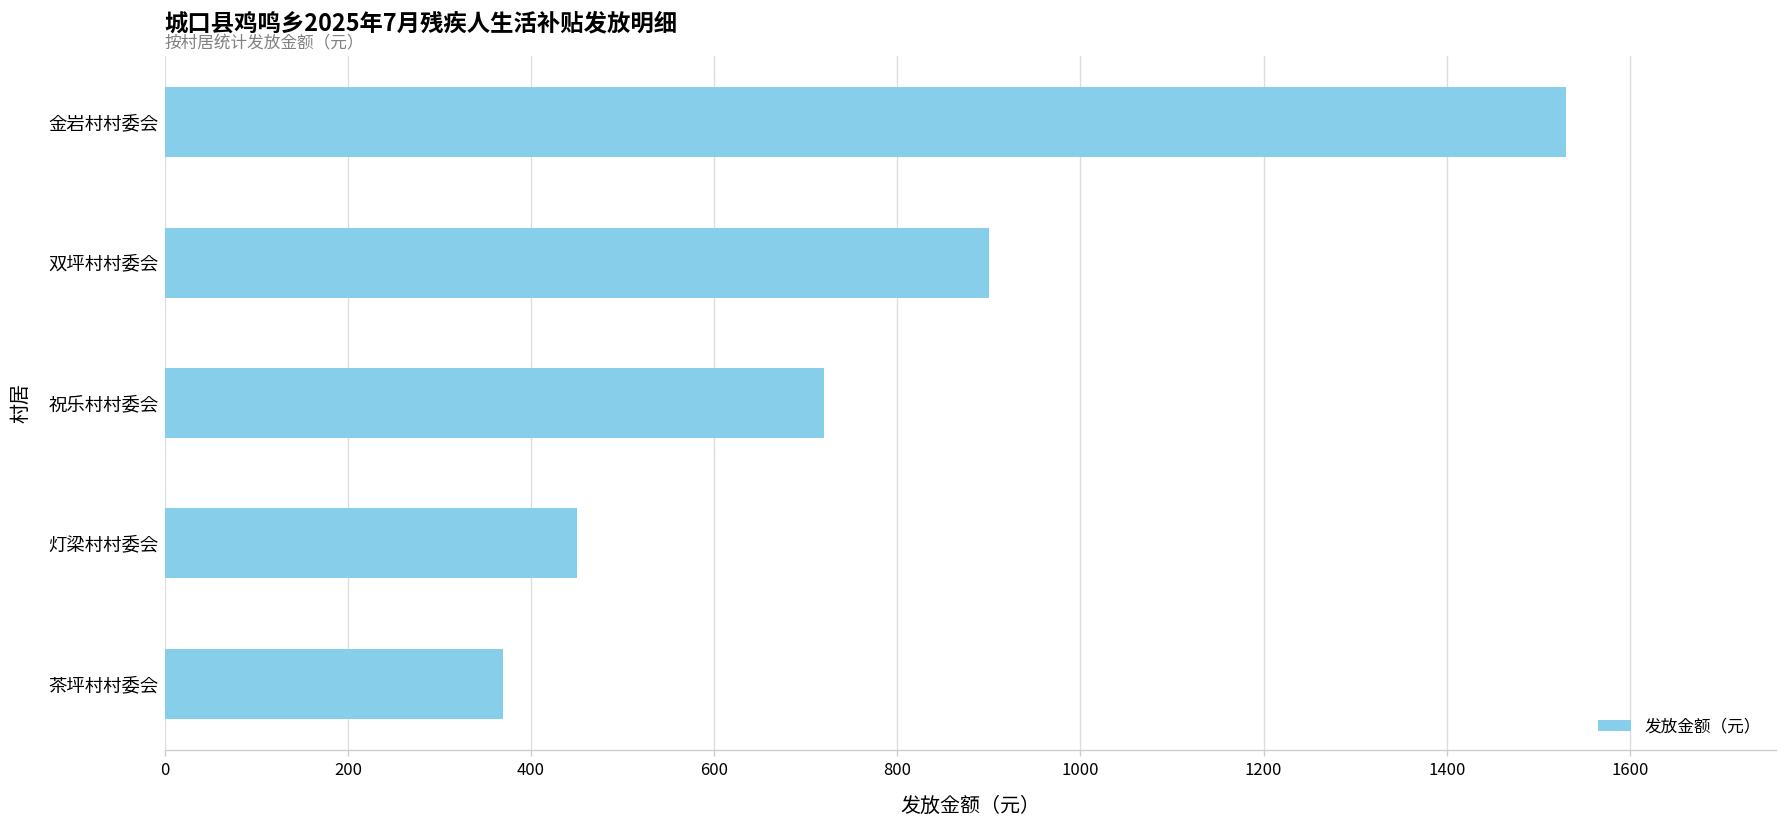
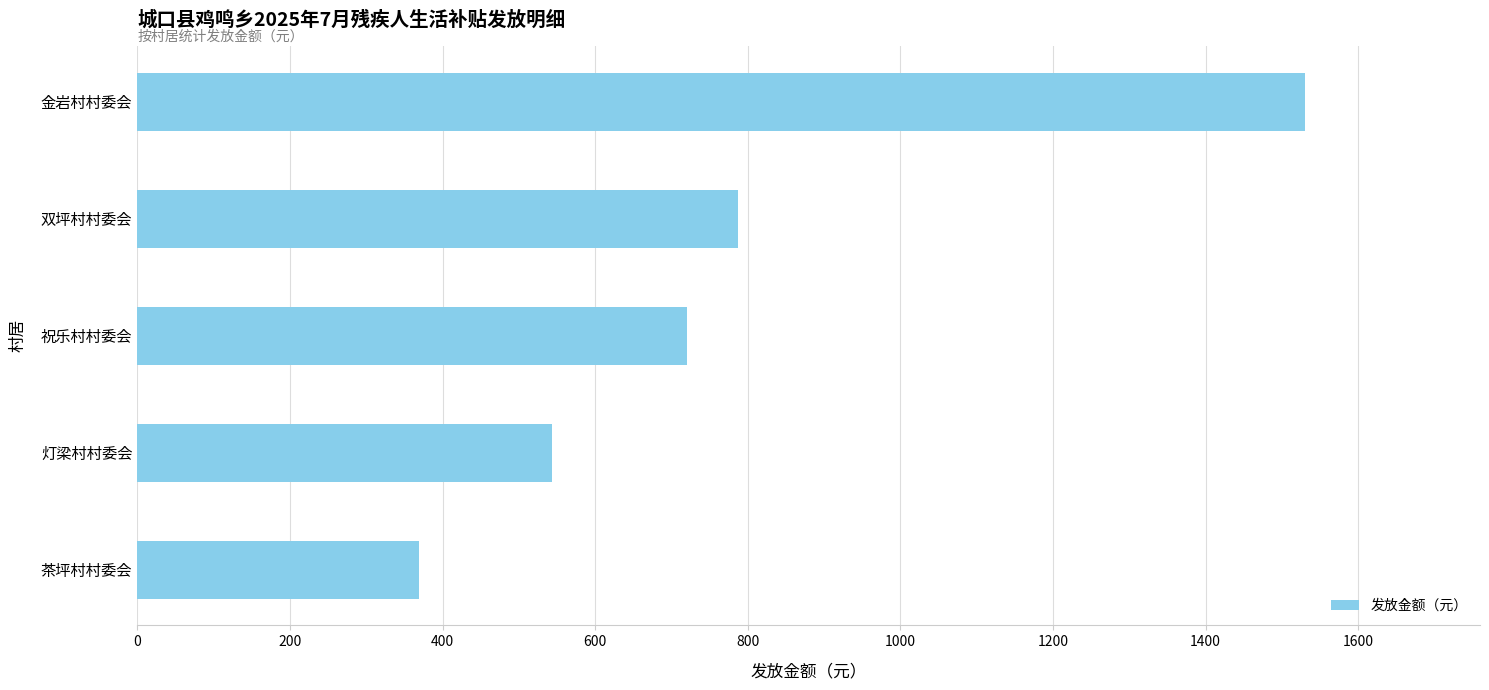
双坪村村委会: 900 -> 790
灯梁村村委会: 450 -> 540
